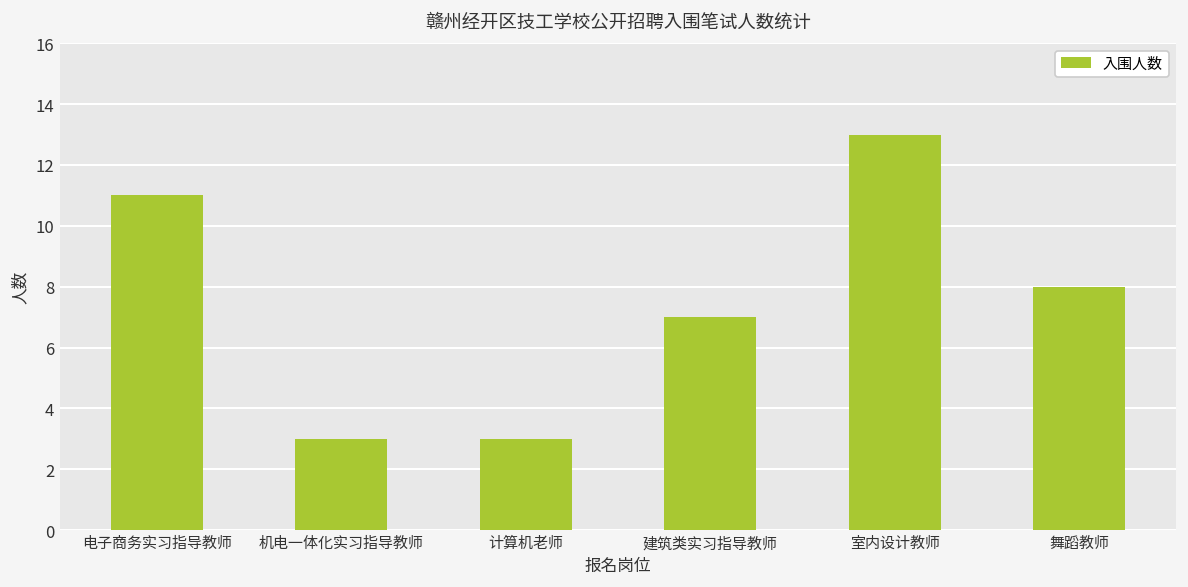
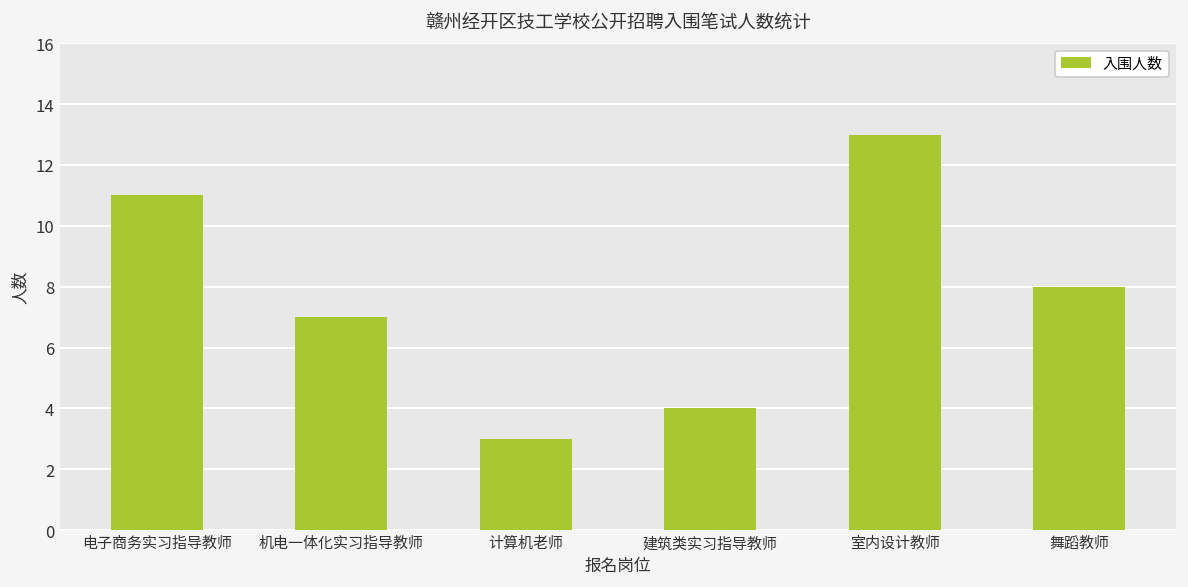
机电一体化实习指导教师: 3 -> 7
建筑类实习指导教师: 7 -> 4
